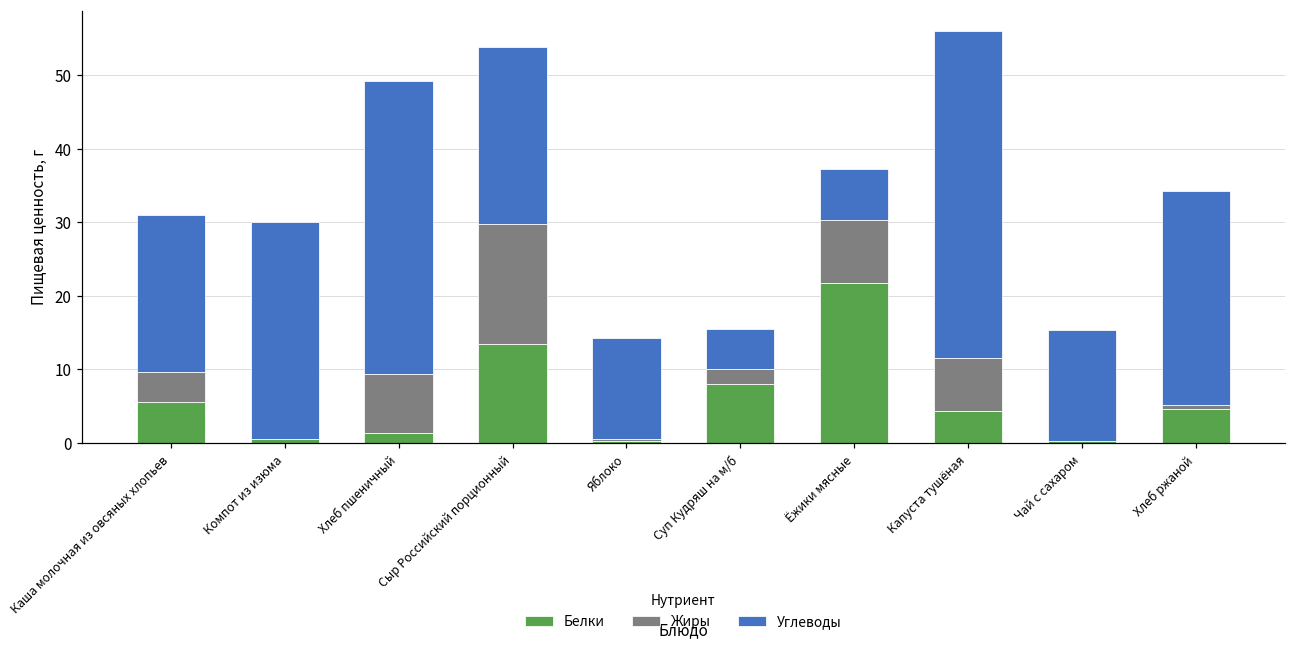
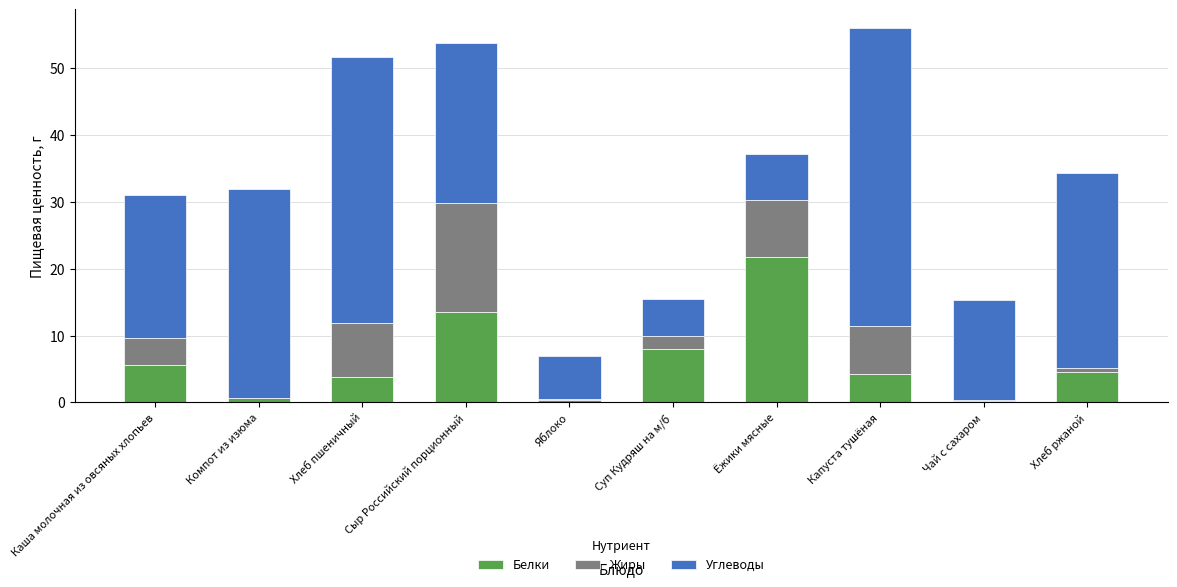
Углеводы, Компот из изюма: 30 -> 31
Белки, Хлеб пшеничный: 1 -> 4
Углеводы, Яблоко: 14 -> 6
